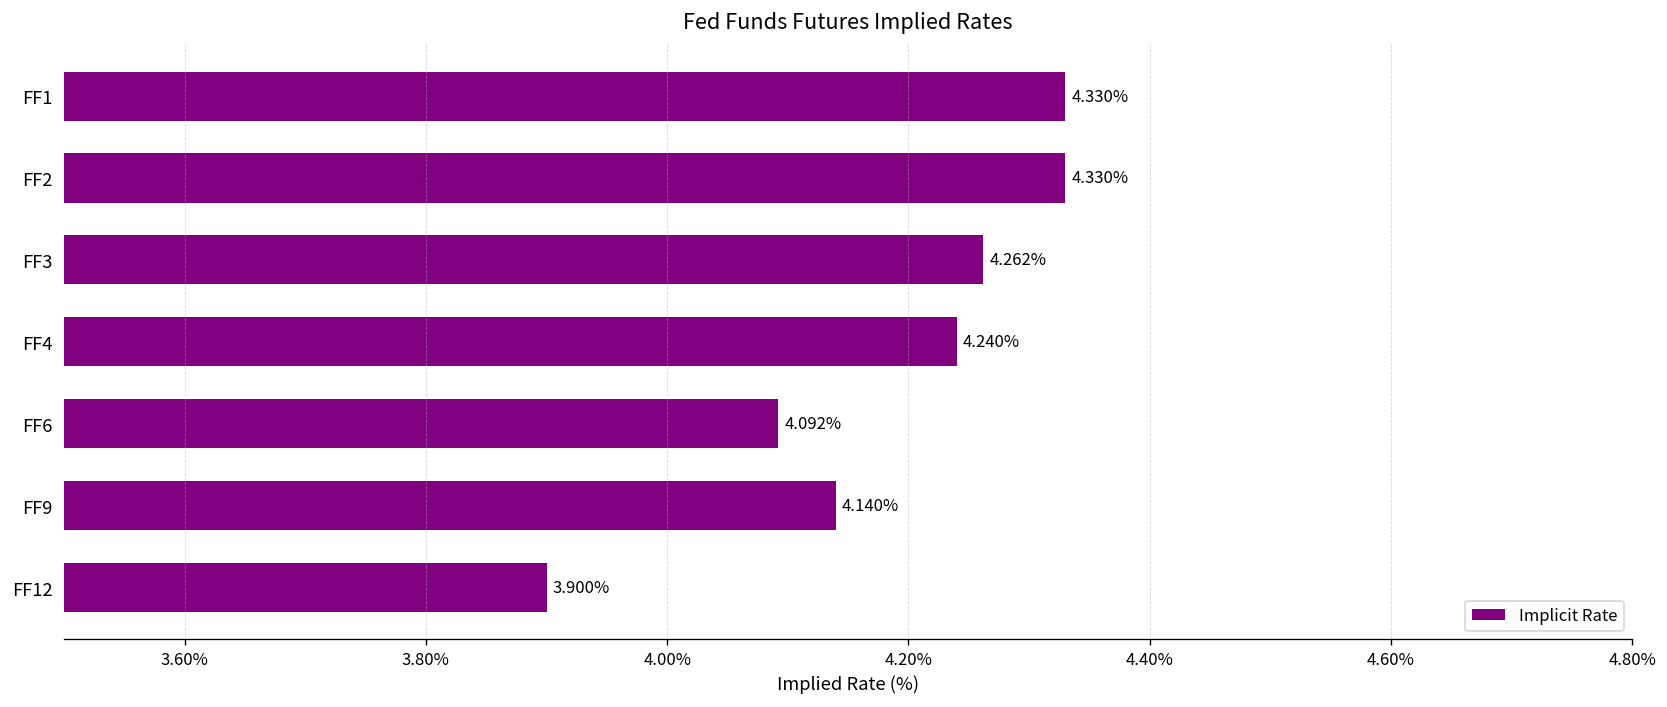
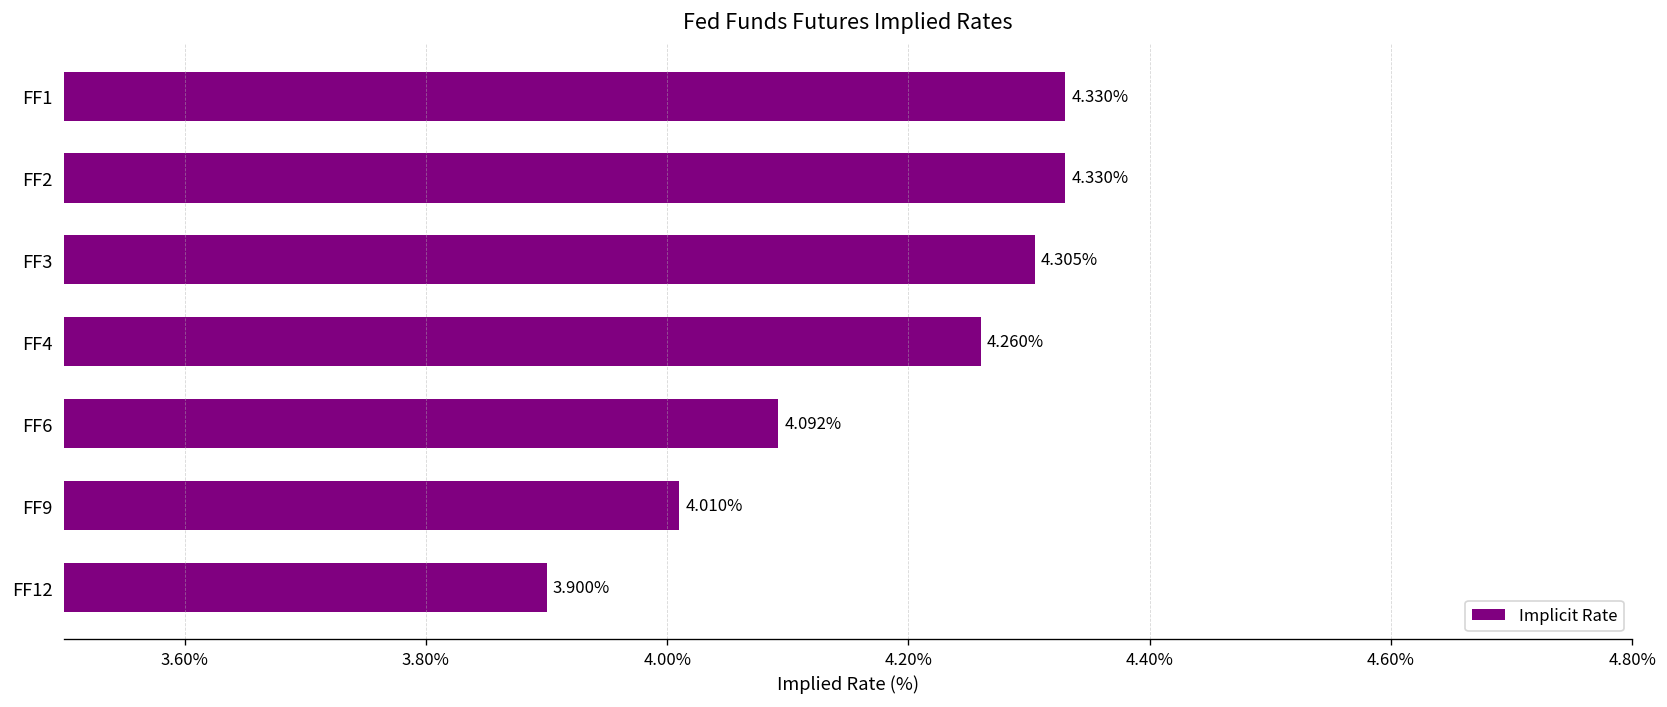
FF3: 4.262% -> 4.305%
FF4: 4.240% -> 4.260%
FF9: 4.140% -> 4.010%
